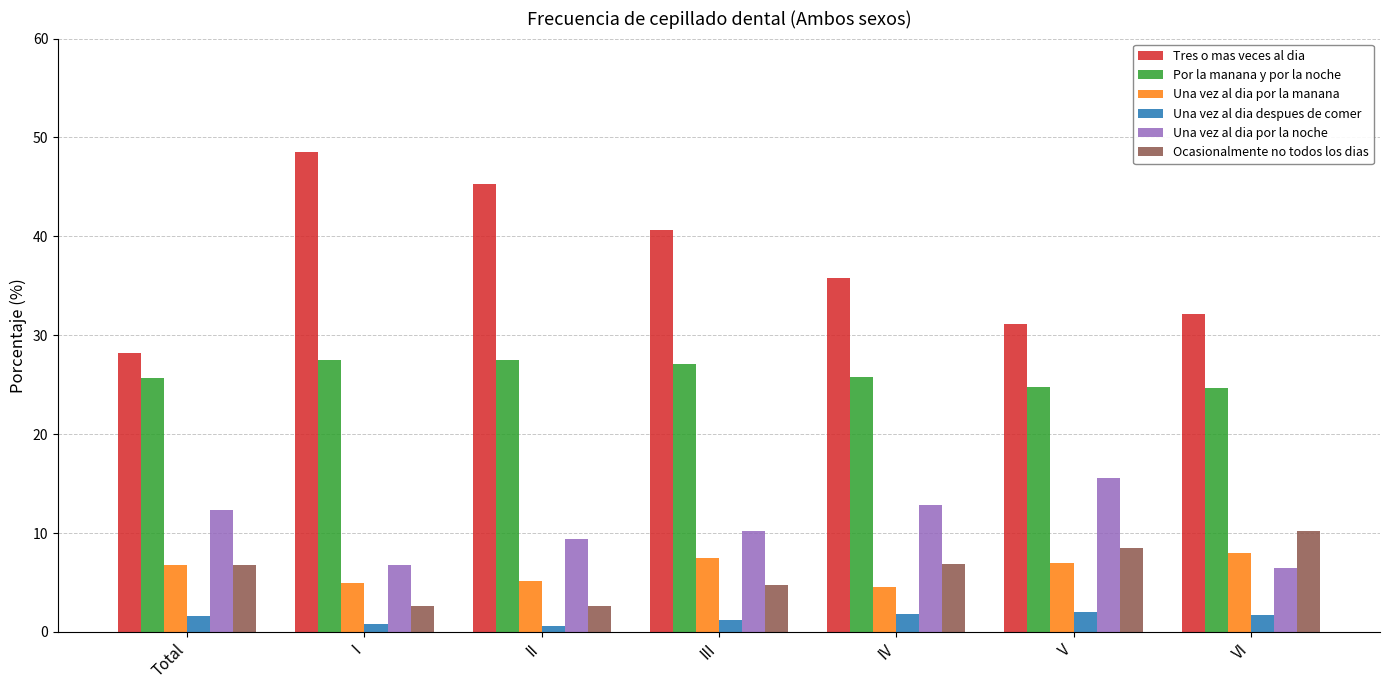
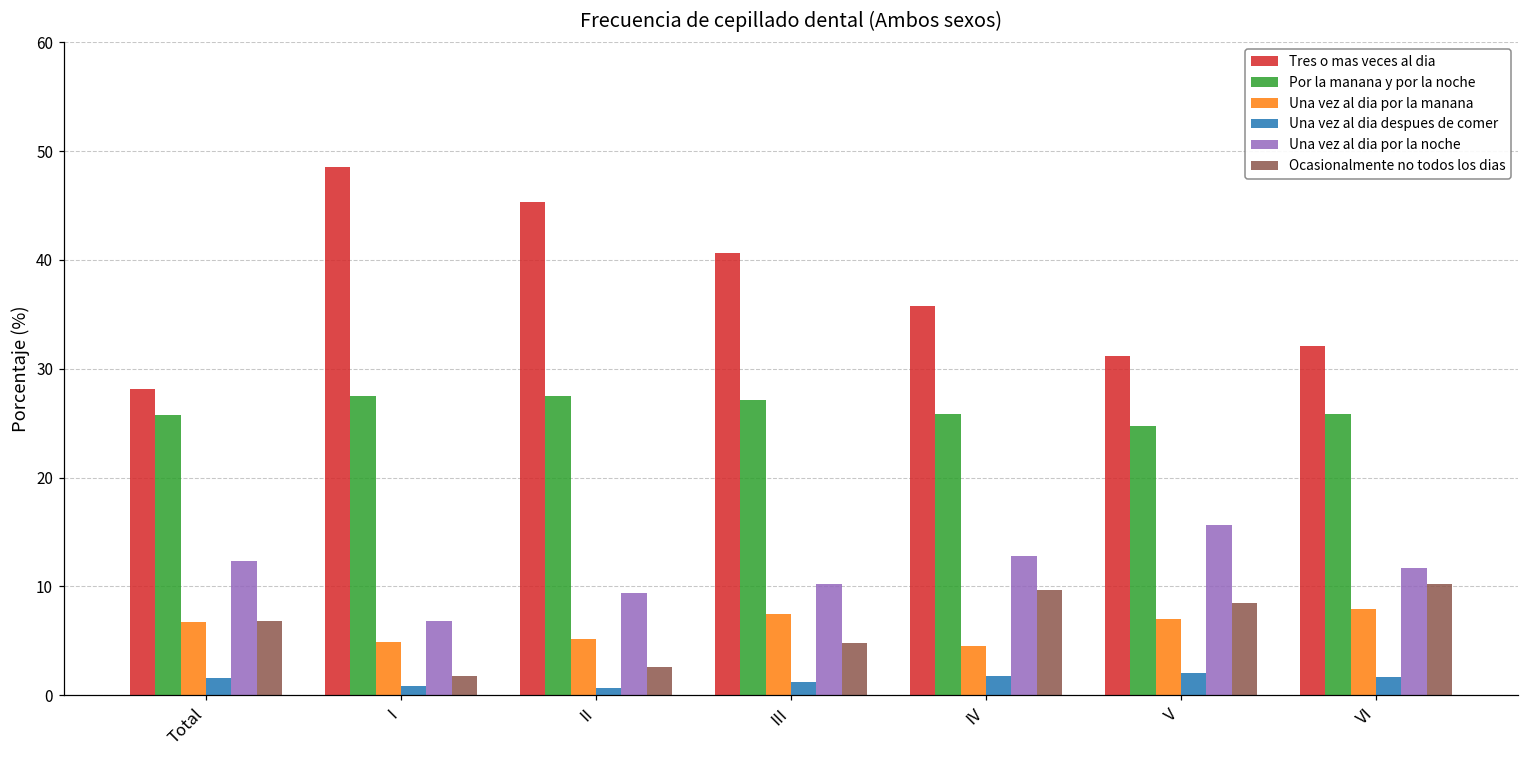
Ocasionalmente no todos los dias, I: 3 -> 2
Ocasionalmente no todos los dias, IV: 7 -> 10
Por la manana y por la noche, VI: 25 -> 26
Una vez al dia por la noche, VI: 6 -> 12
